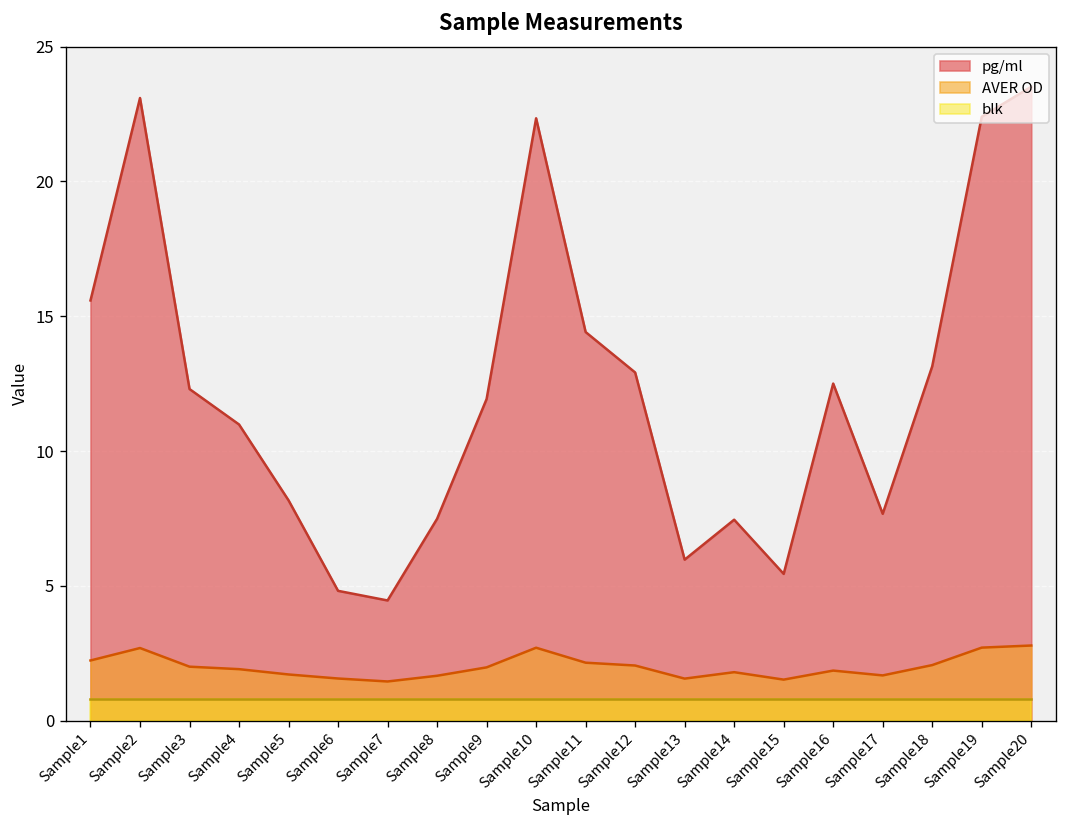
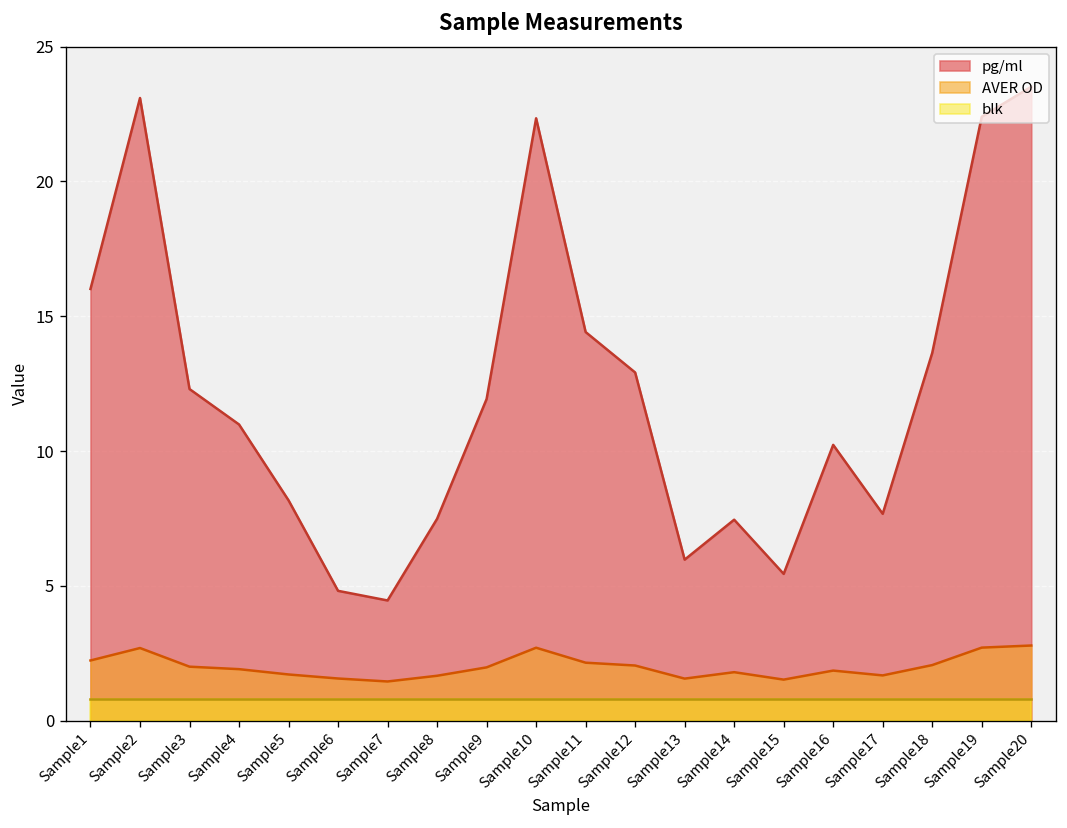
pg/ml, Sample1: 15.6 -> 16.0
pg/ml, Sample16: 12.5 -> 10.2
pg/ml, Sample18: 13.1 -> 13.6
